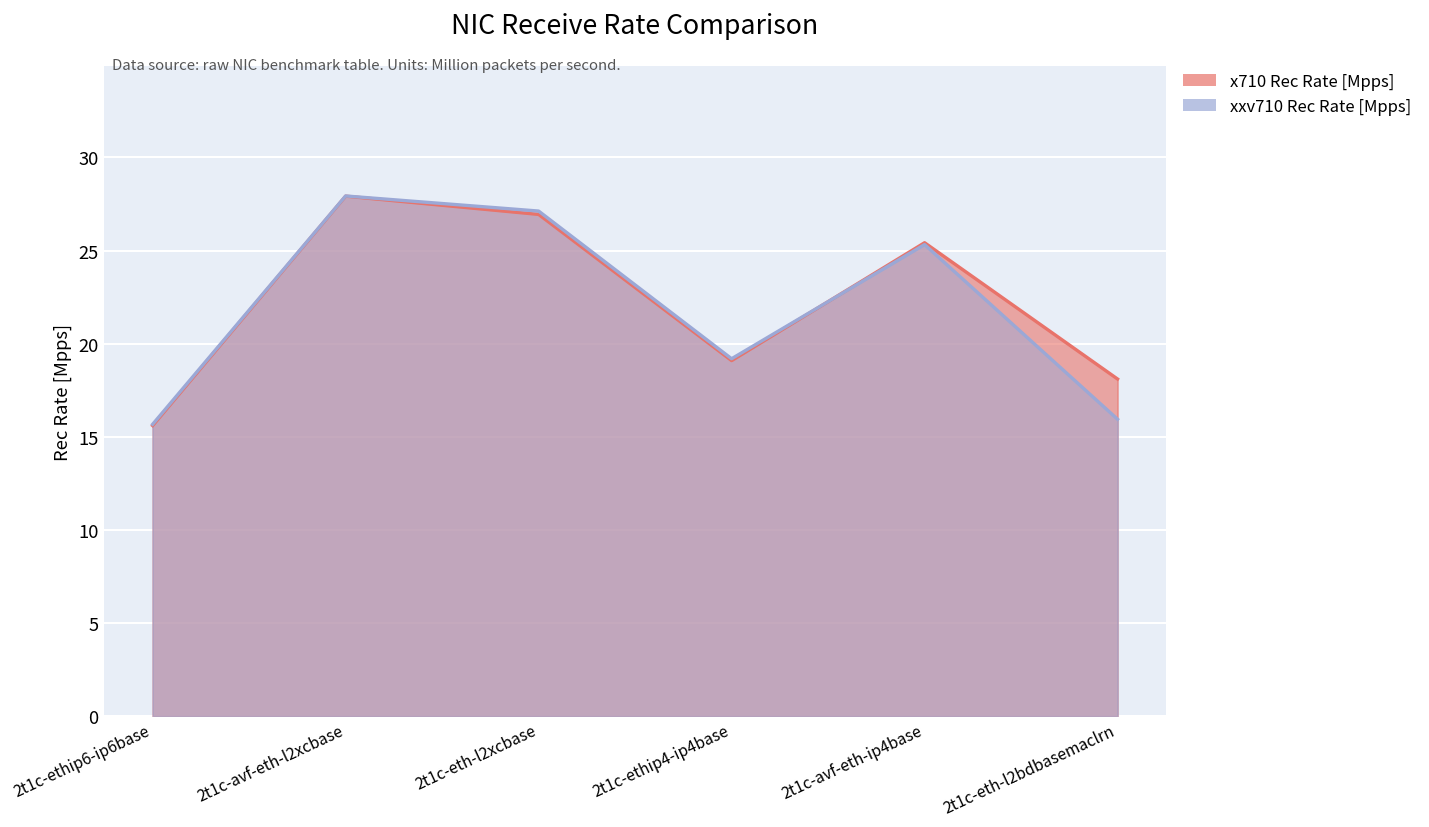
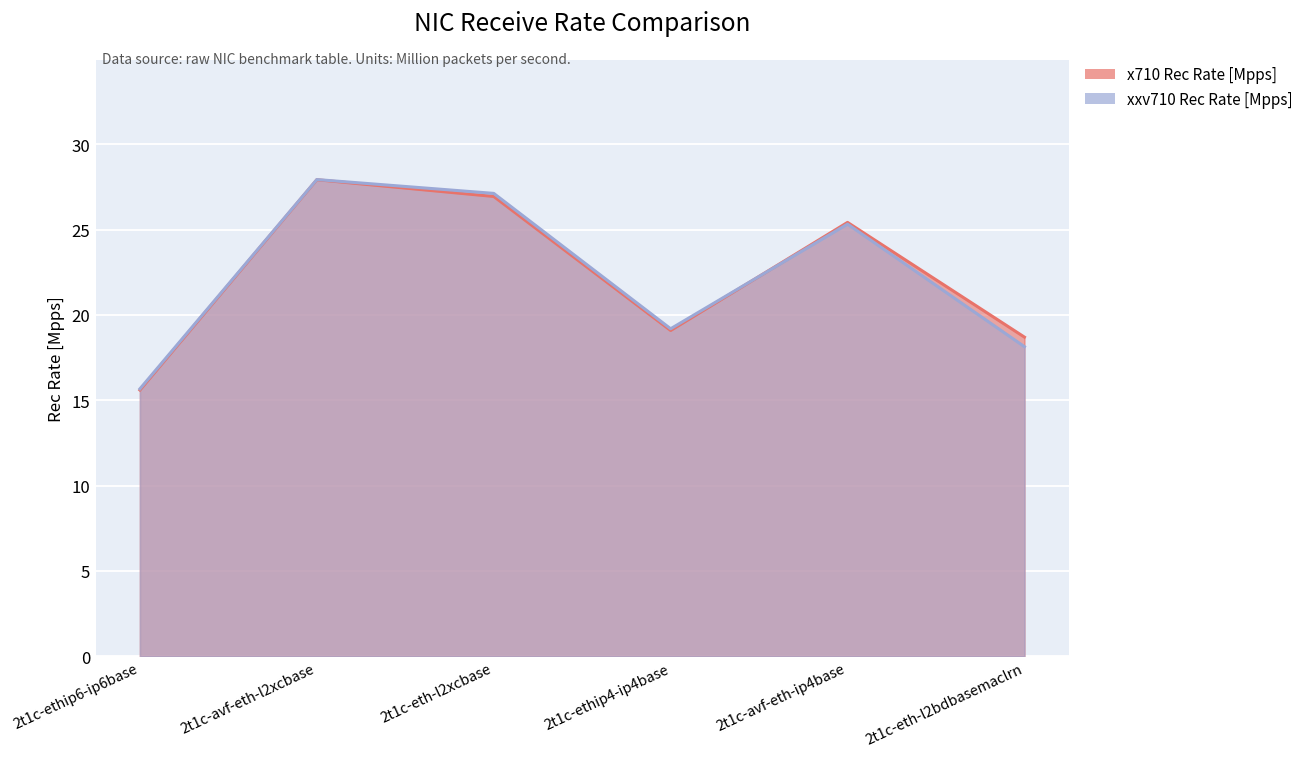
x710 Rec Rate [Mpps], 2t1c-eth-l2bdbasemaclrn: 18.1 -> 18.7
xxv710 Rec Rate [Mpps], 2t1c-eth-l2bdbasemaclrn: 15.9 -> 18.1
